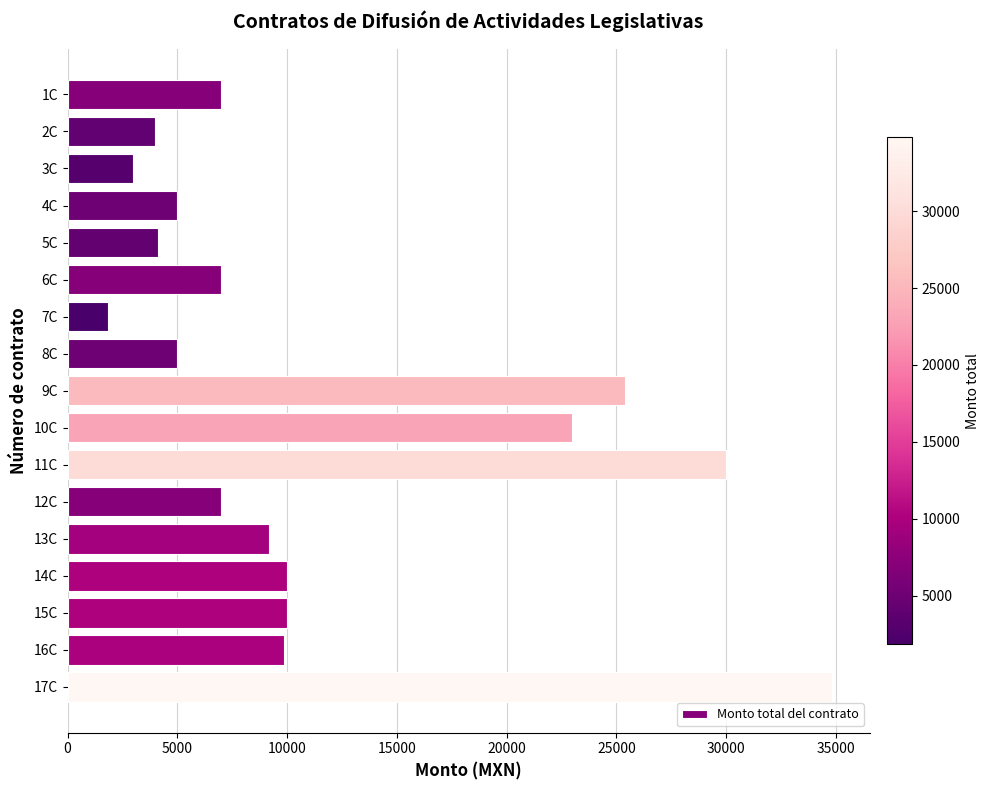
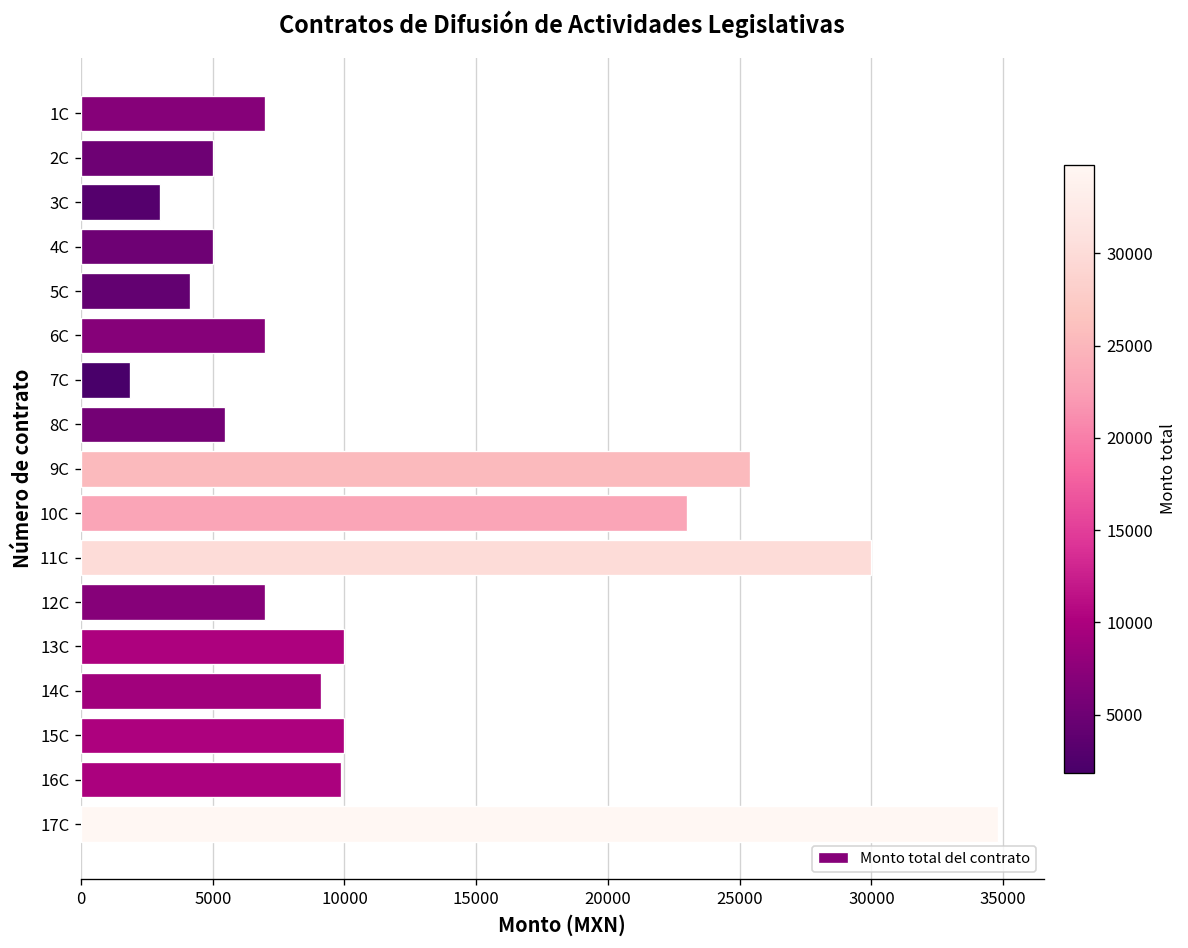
2C: 4000 -> 5000
8C: 5000 -> 5500
13C: 9200 -> 10000
14C: 10000 -> 9100
